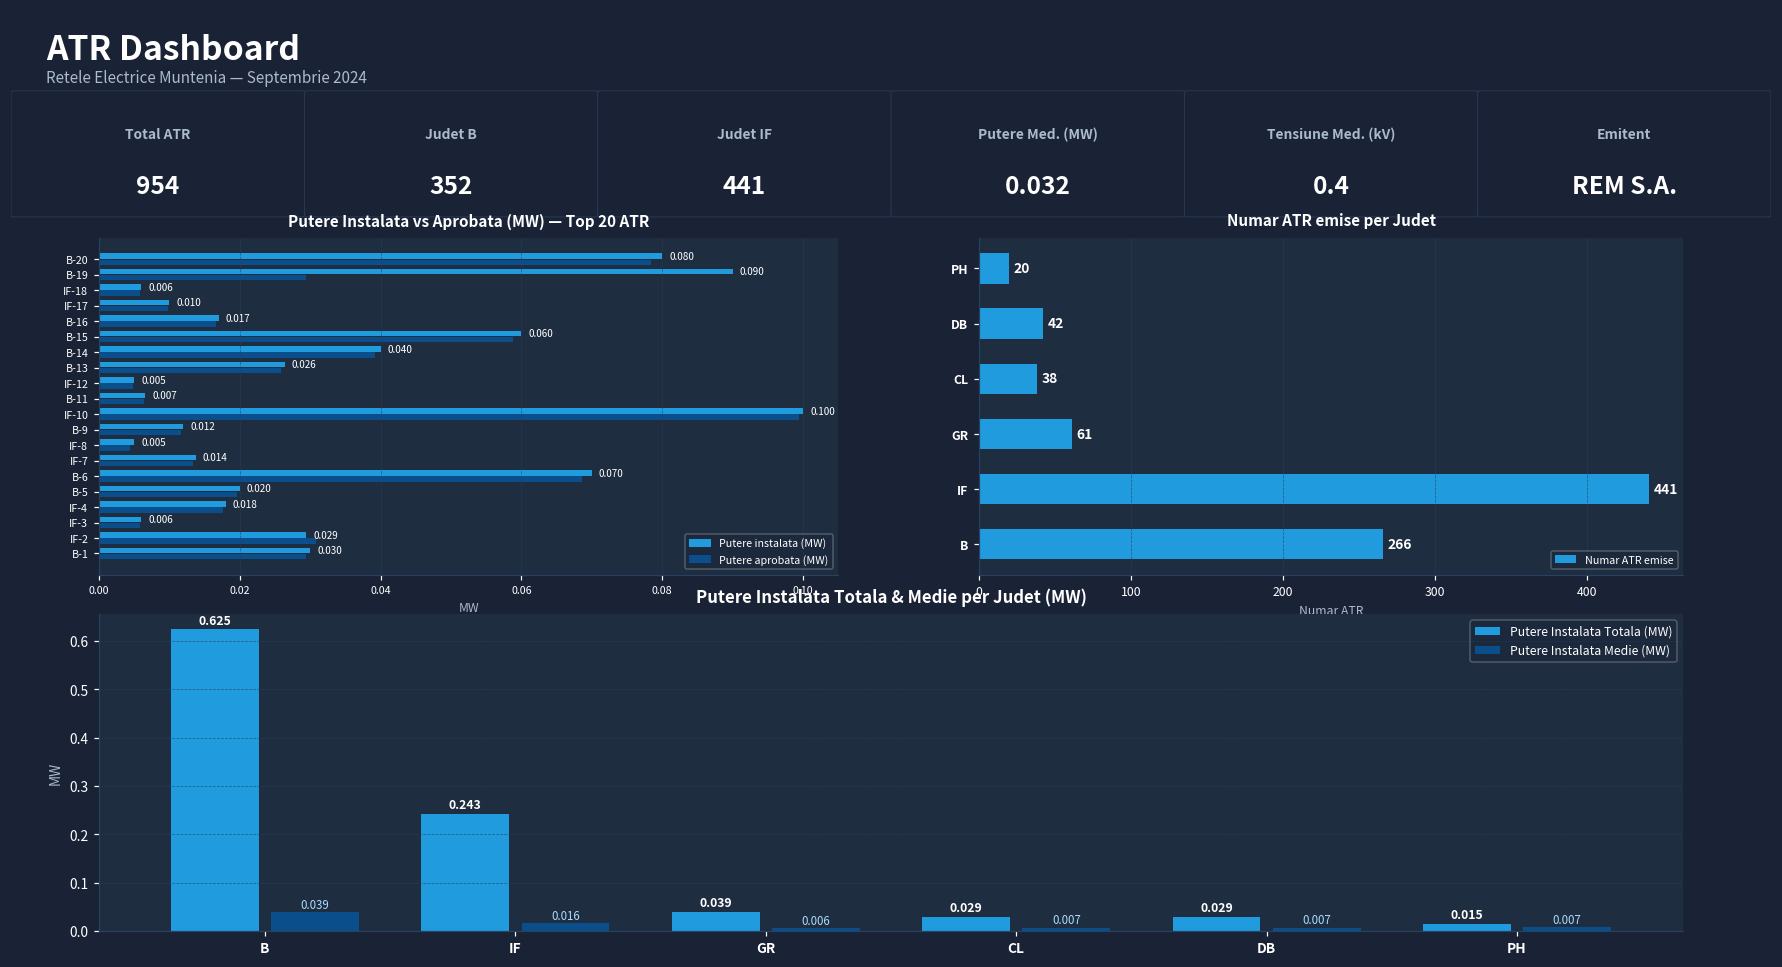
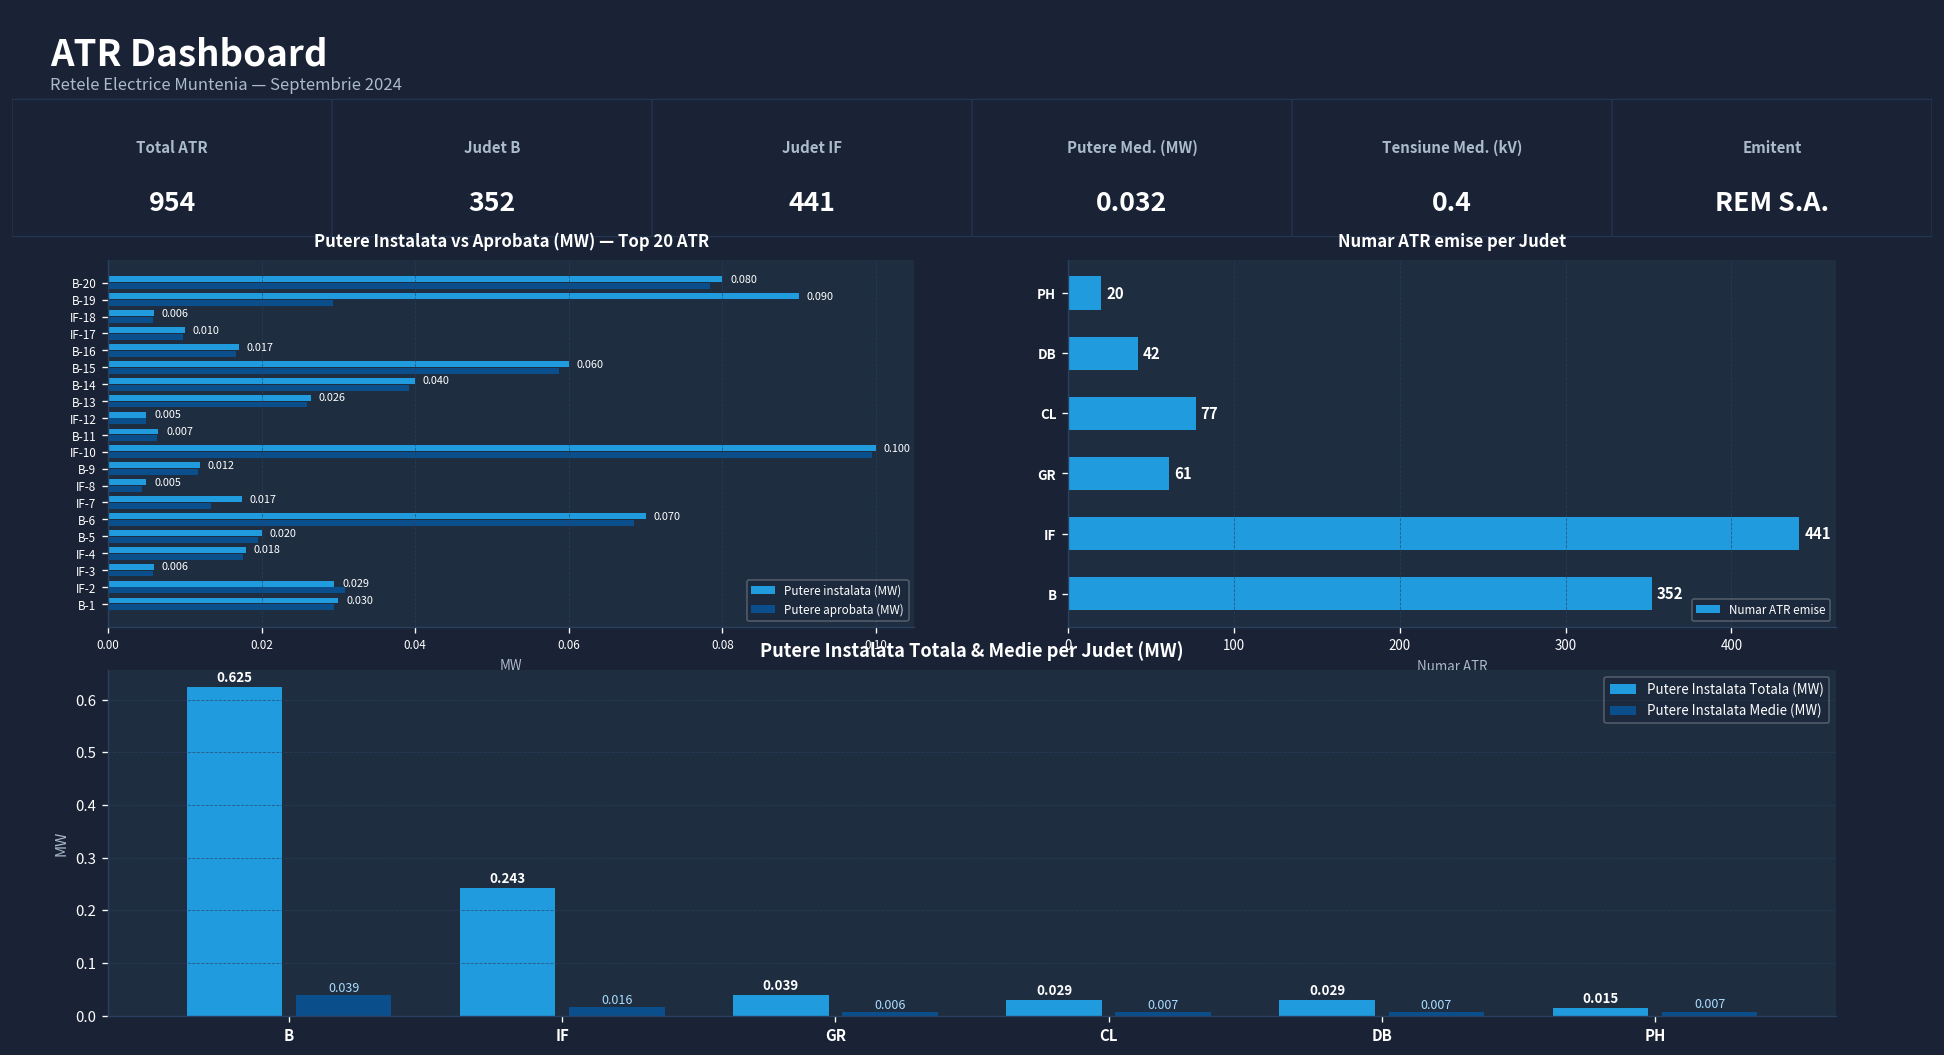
Putere Instalata vs Aprobata (MW) — Top 20 ATR, Putere instalata (MW), IF-7: 0.014 -> 0.017
Numar ATR emise per Judet, CL: 38 -> 77
Numar ATR emise per Judet, B: 266 -> 352
